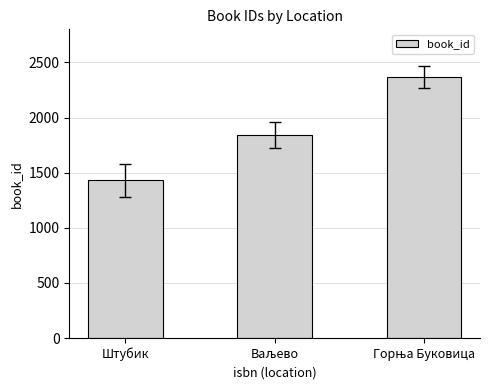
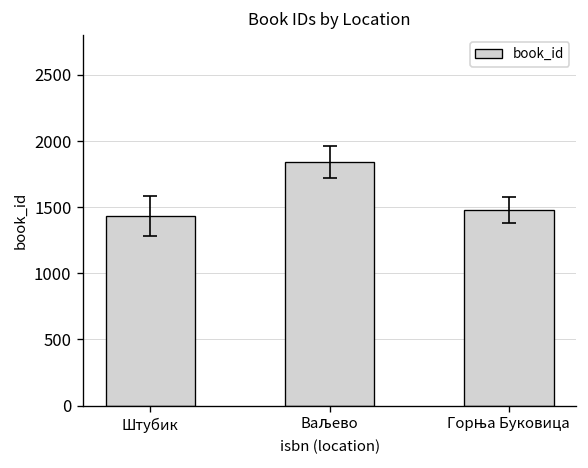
book_id, Горња Буковица: 2370 -> 1480
